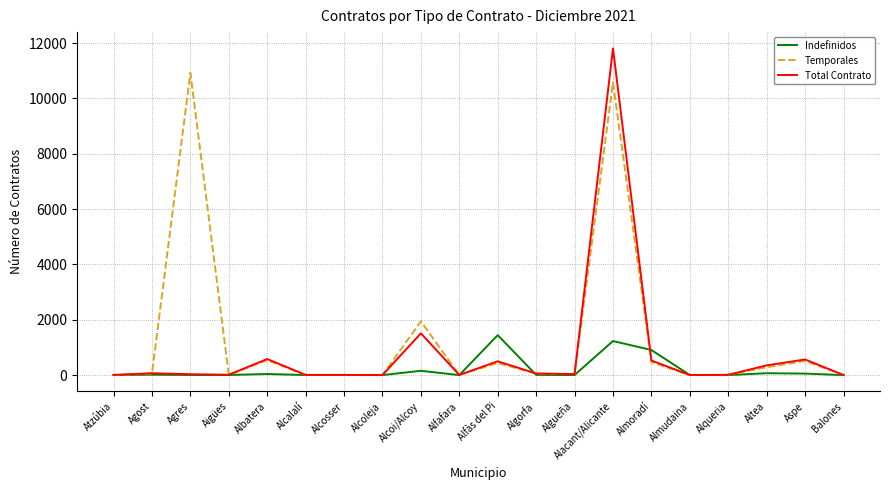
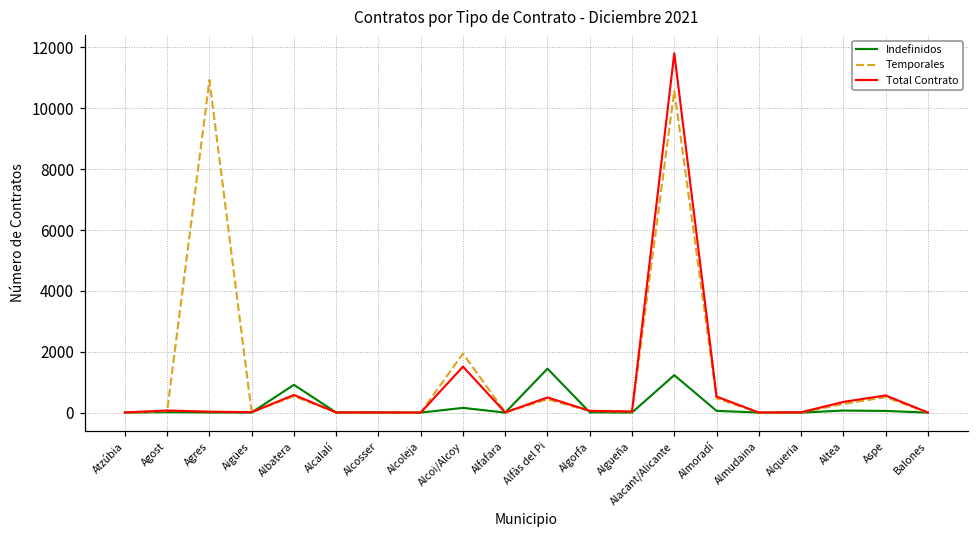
Indefinidos, Albatera: 0 -> 900
Indefinidos, Almoradí: 900 -> 100
